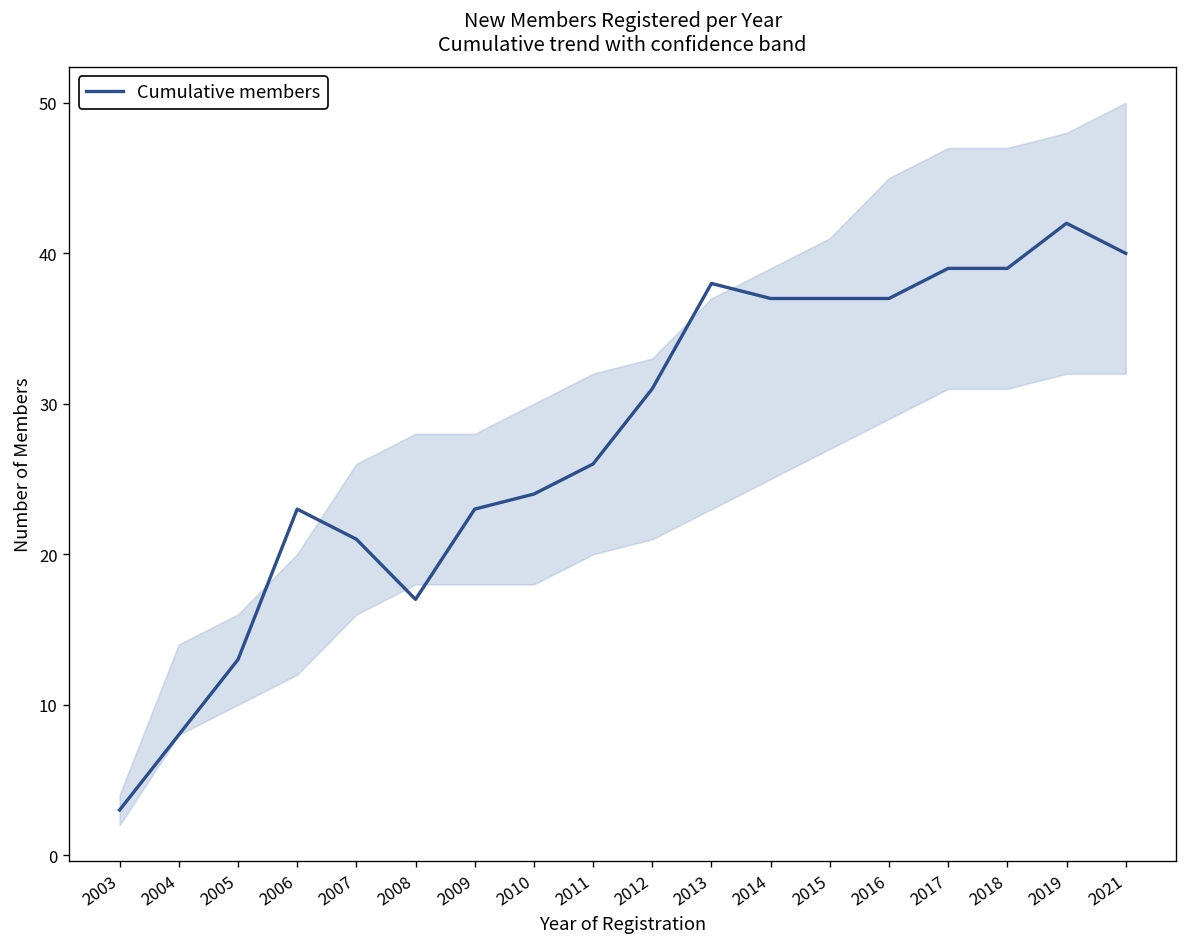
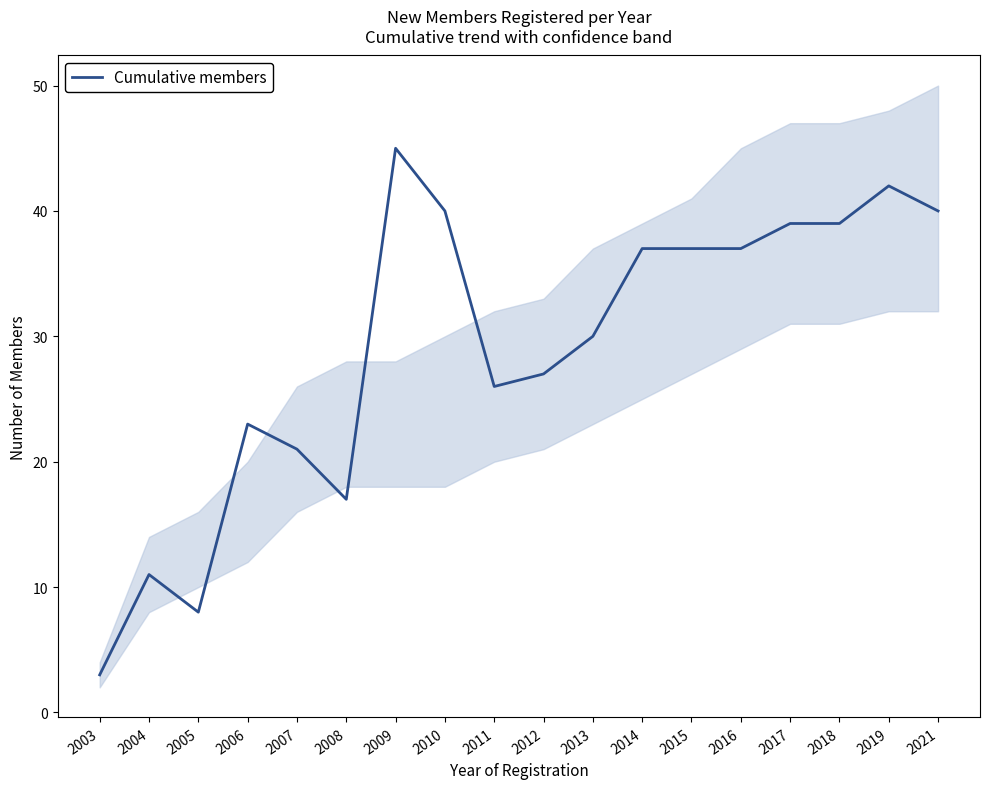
Cumulative members, 2004: 8 -> 11
Cumulative members, 2005: 13 -> 8
Cumulative members, 2009: 23 -> 45
Cumulative members, 2010: 24 -> 40
Cumulative members, 2012: 31 -> 27
Cumulative members, 2013: 38 -> 30
